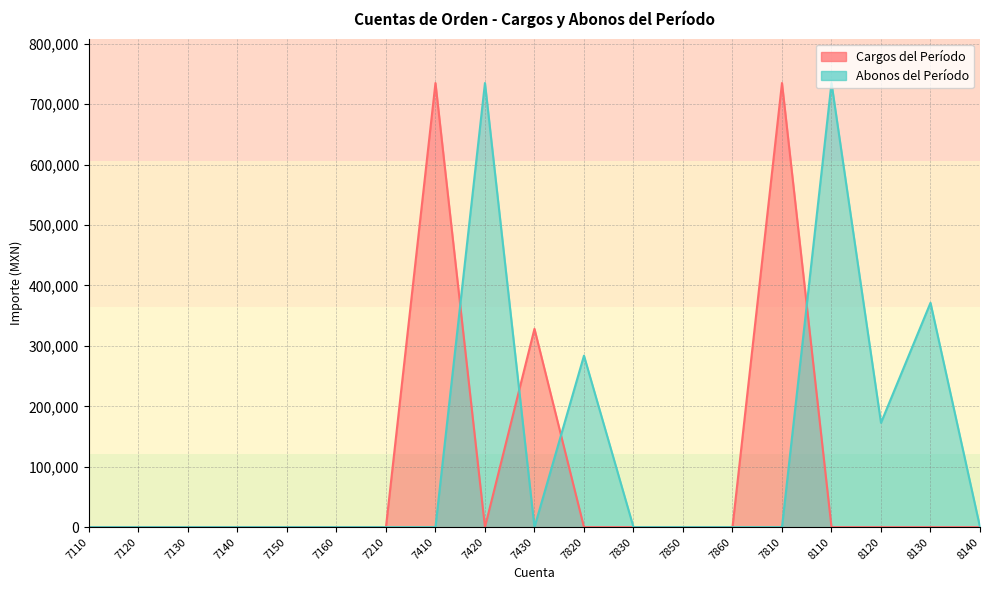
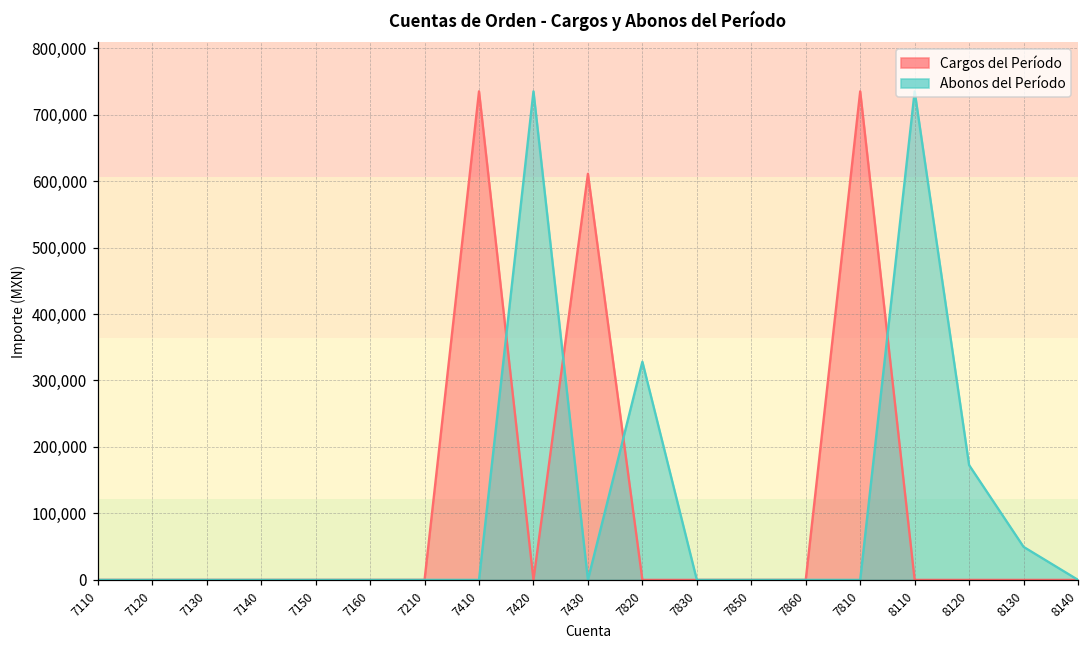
Cargos del Período, 7430: 330,000 -> 610,000
Abonos del Período, 7820: 280,000 -> 330,000
Abonos del Período, 8130: 370,000 -> 50,000
